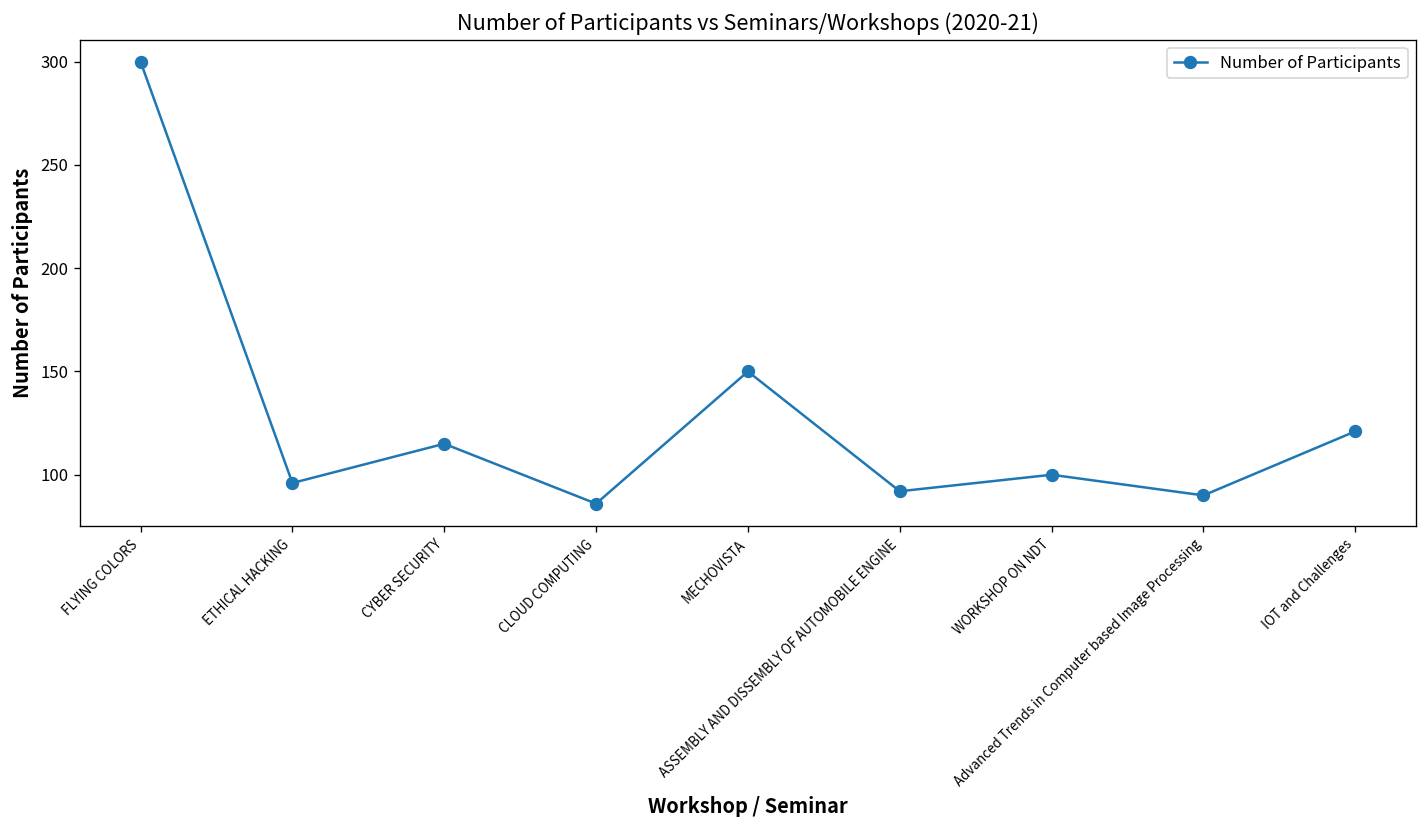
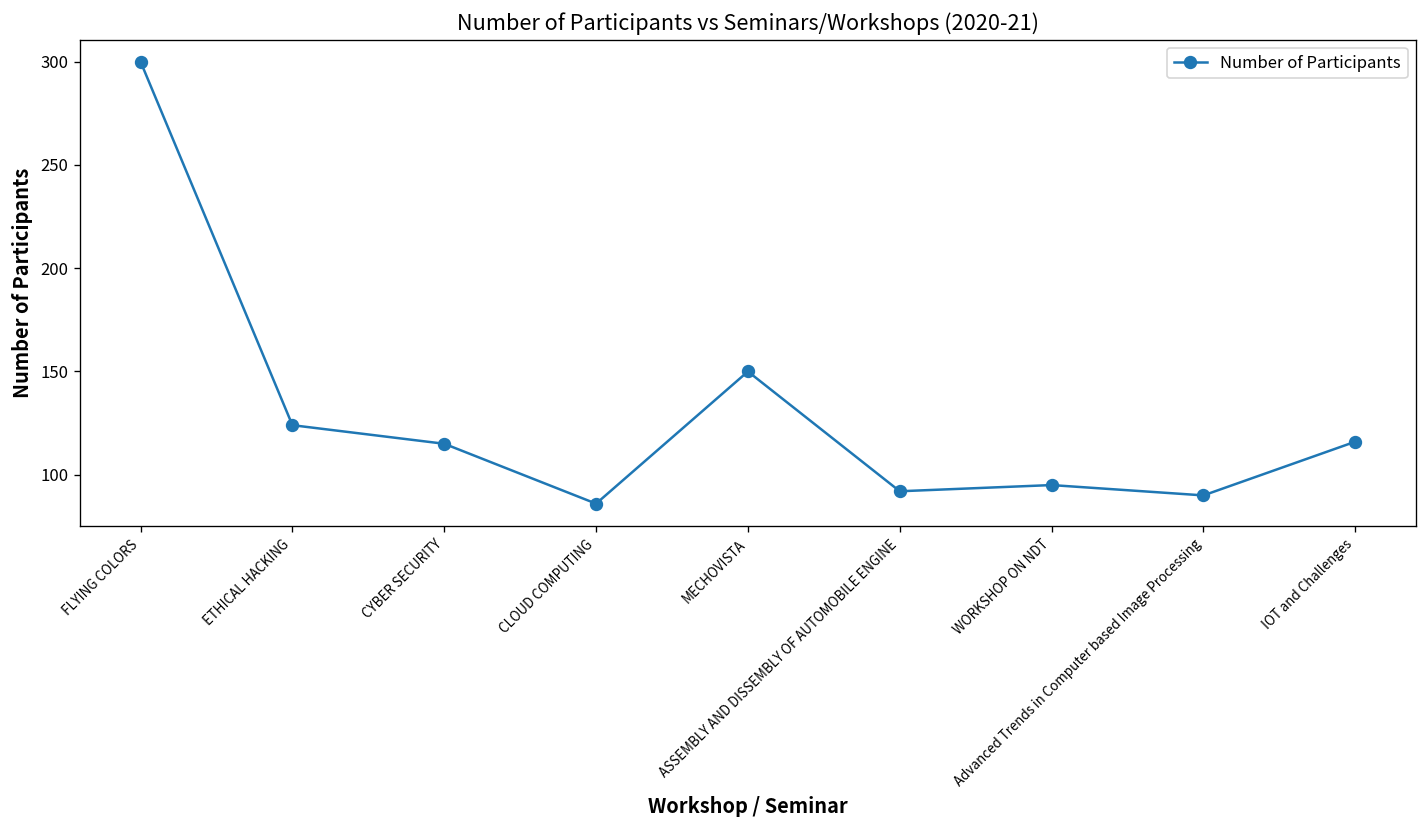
ETHICAL HACKING: 96 -> 124
WORKSHOP ON NDT: 100 -> 95
IOT and Challenges: 121 -> 116
